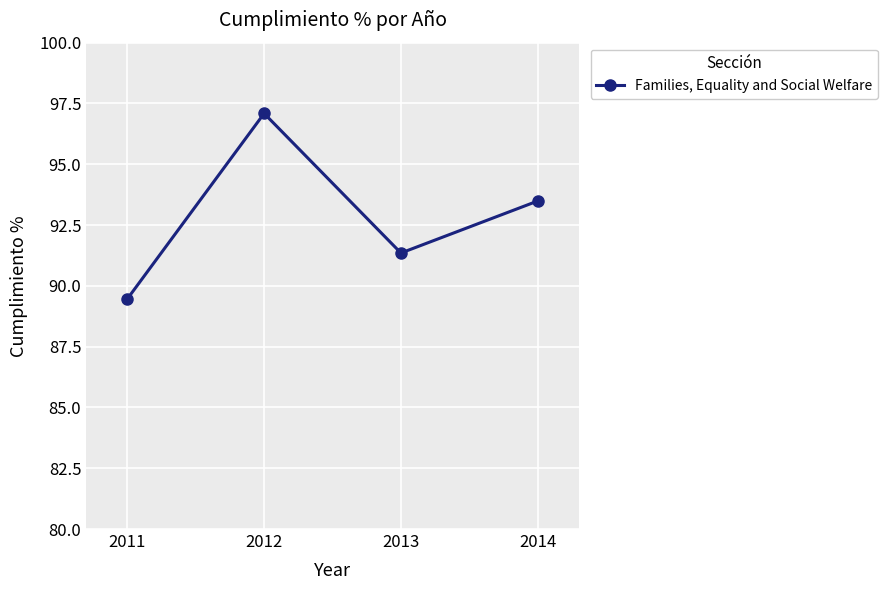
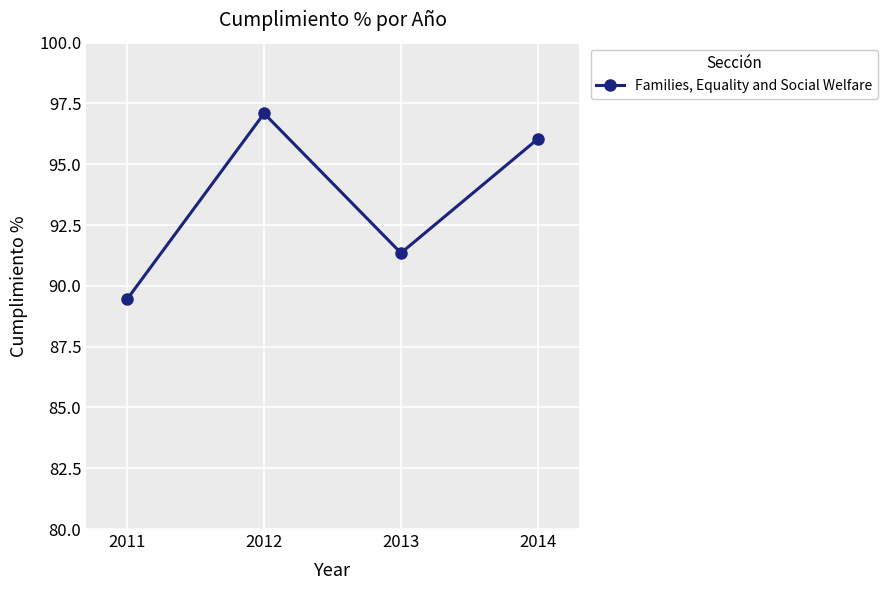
2014: 93.5 -> 96.0
